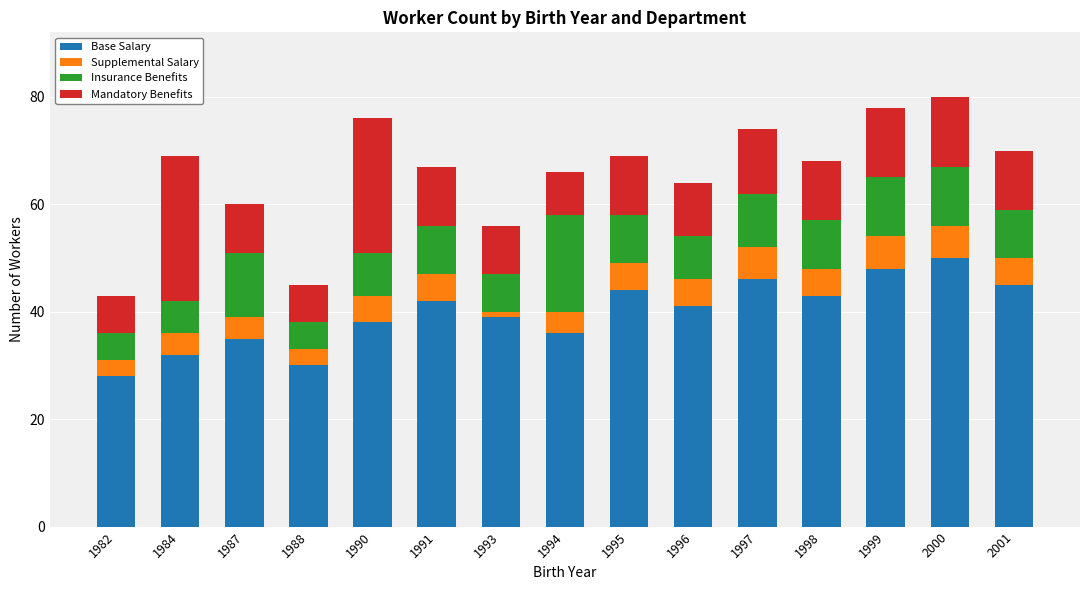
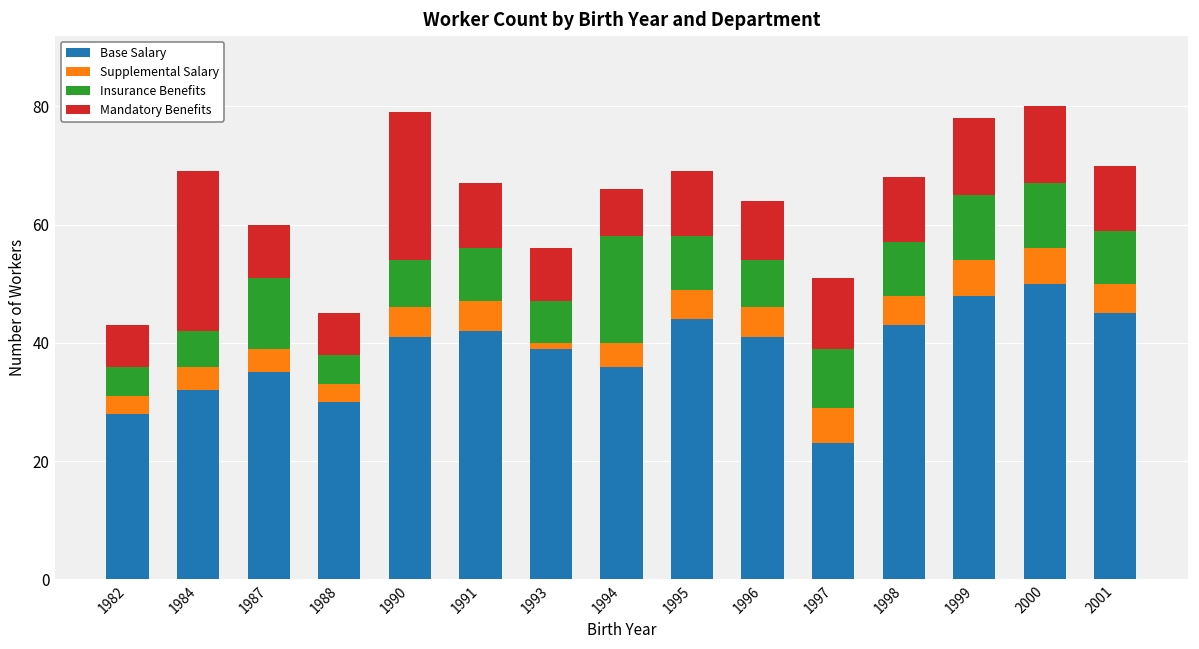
Base Salary, 1990: 38 -> 41
Base Salary, 1997: 46 -> 23
